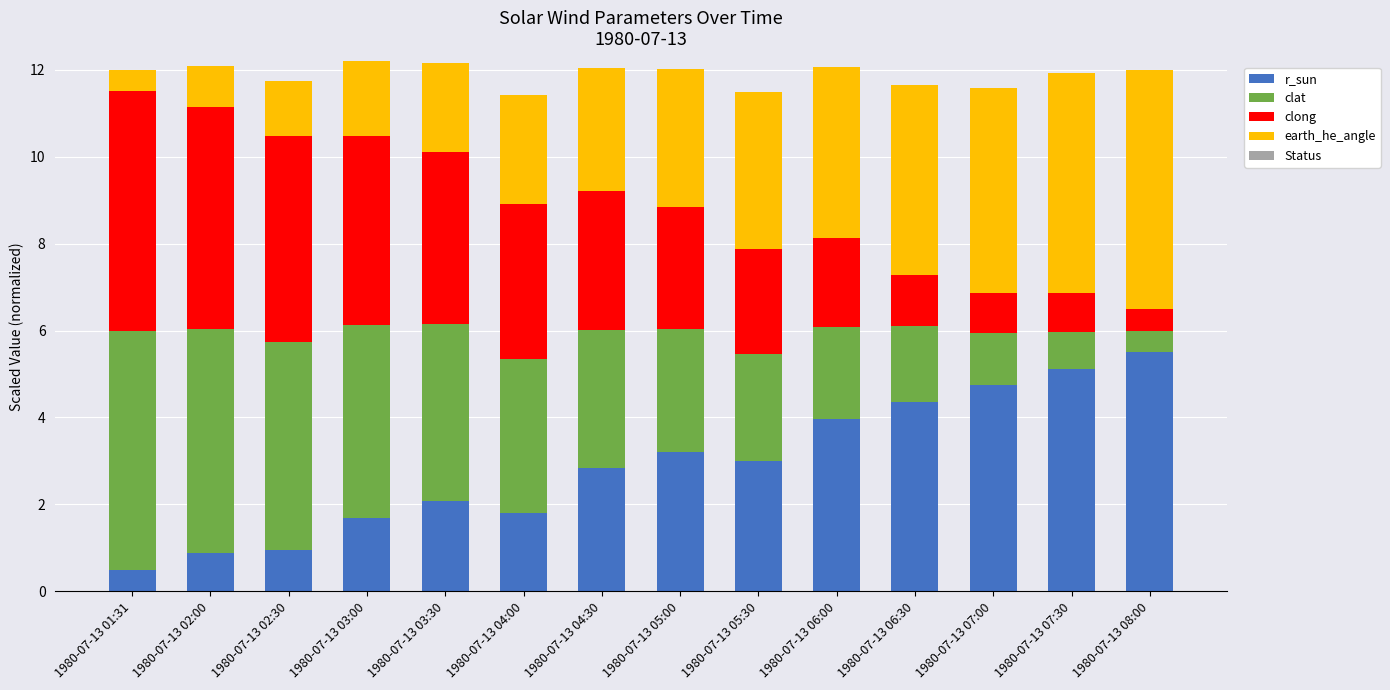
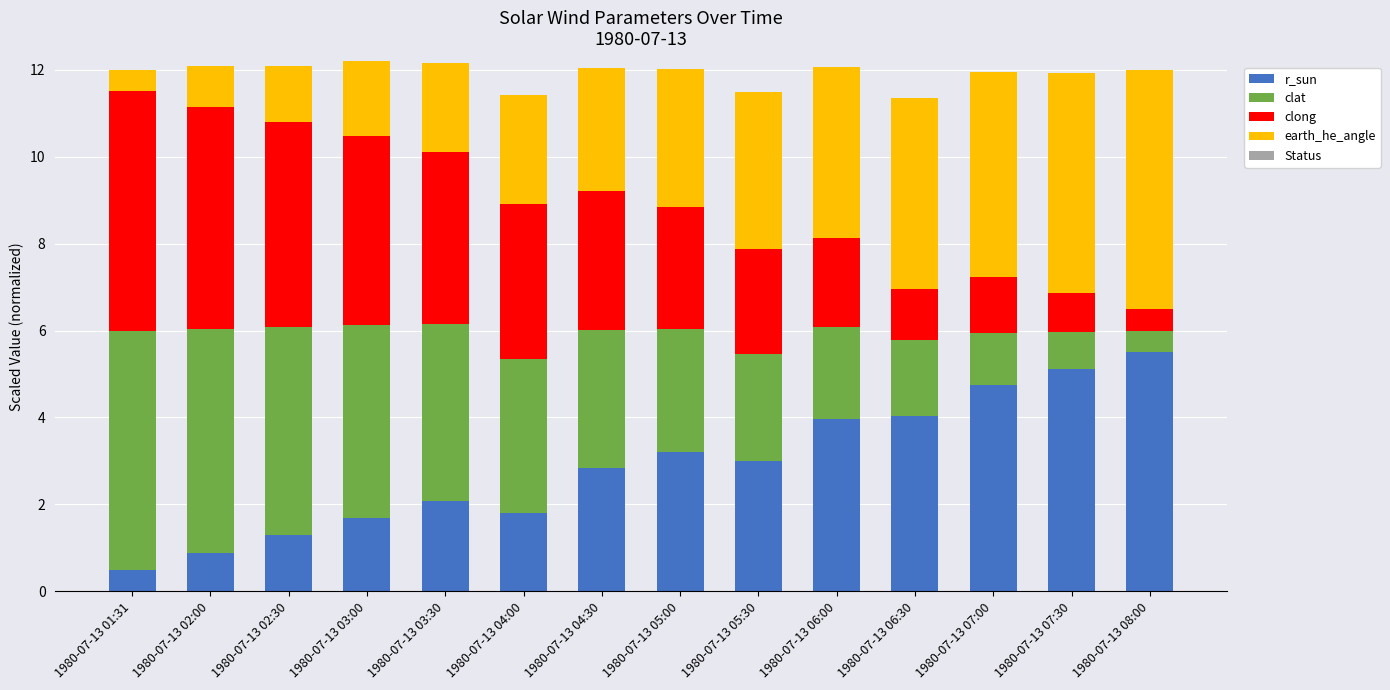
r_sun, 1980-07-13 02:30: 0.9 -> 1.3
r_sun, 1980-07-13 06:30: 4.4 -> 4.0
clong, 1980-07-13 07:00: 0.9 -> 1.3
